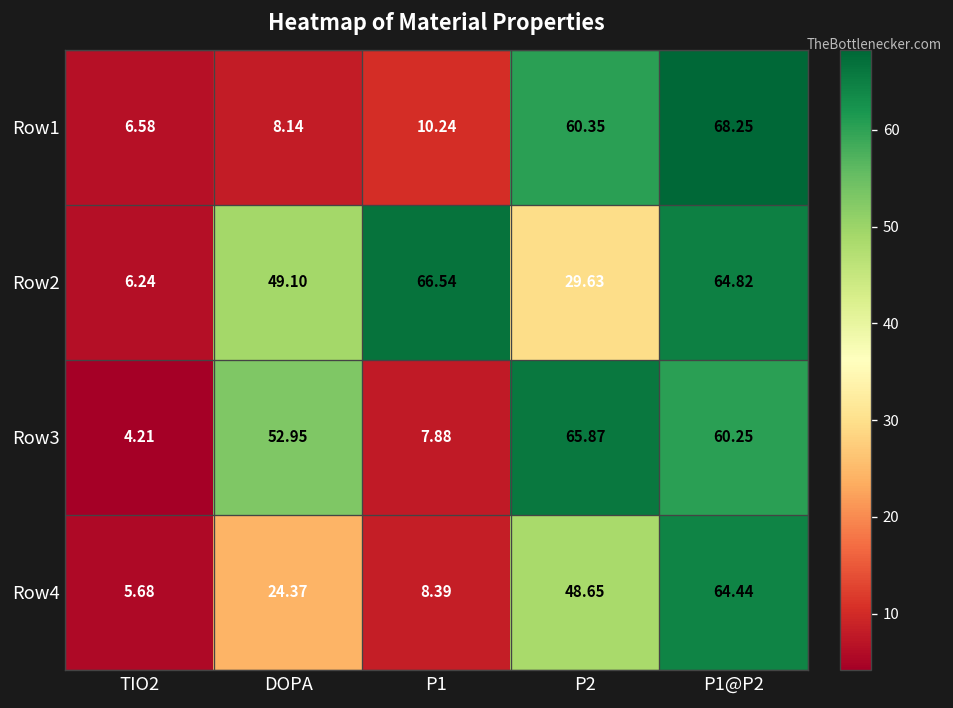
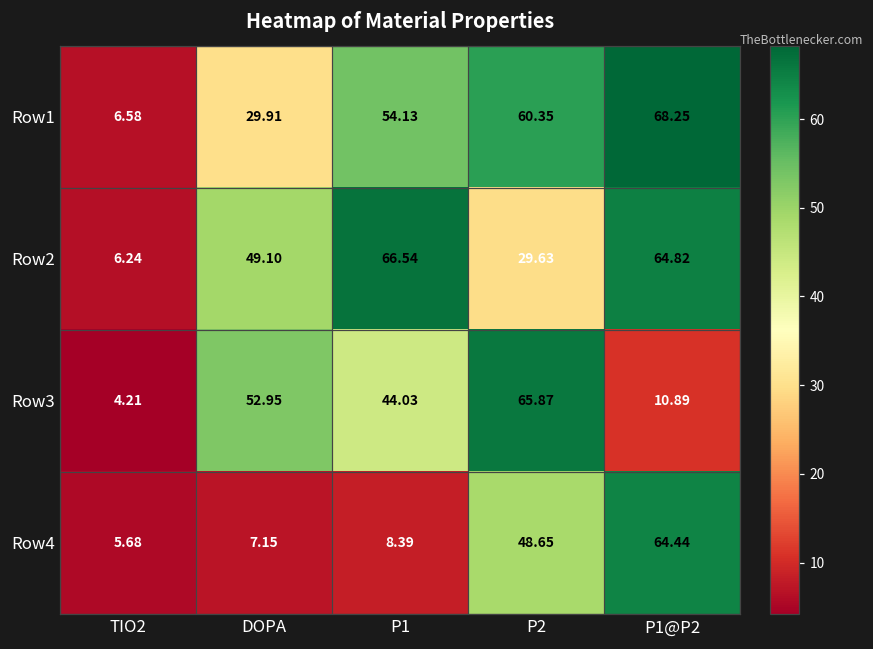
Row1, DOPA: 8.14 -> 29.91
Row1, P1: 10.24 -> 54.13
Row3, P1: 7.88 -> 44.03
Row3, P1@P2: 60.25 -> 10.89
Row4, DOPA: 24.37 -> 7.15
